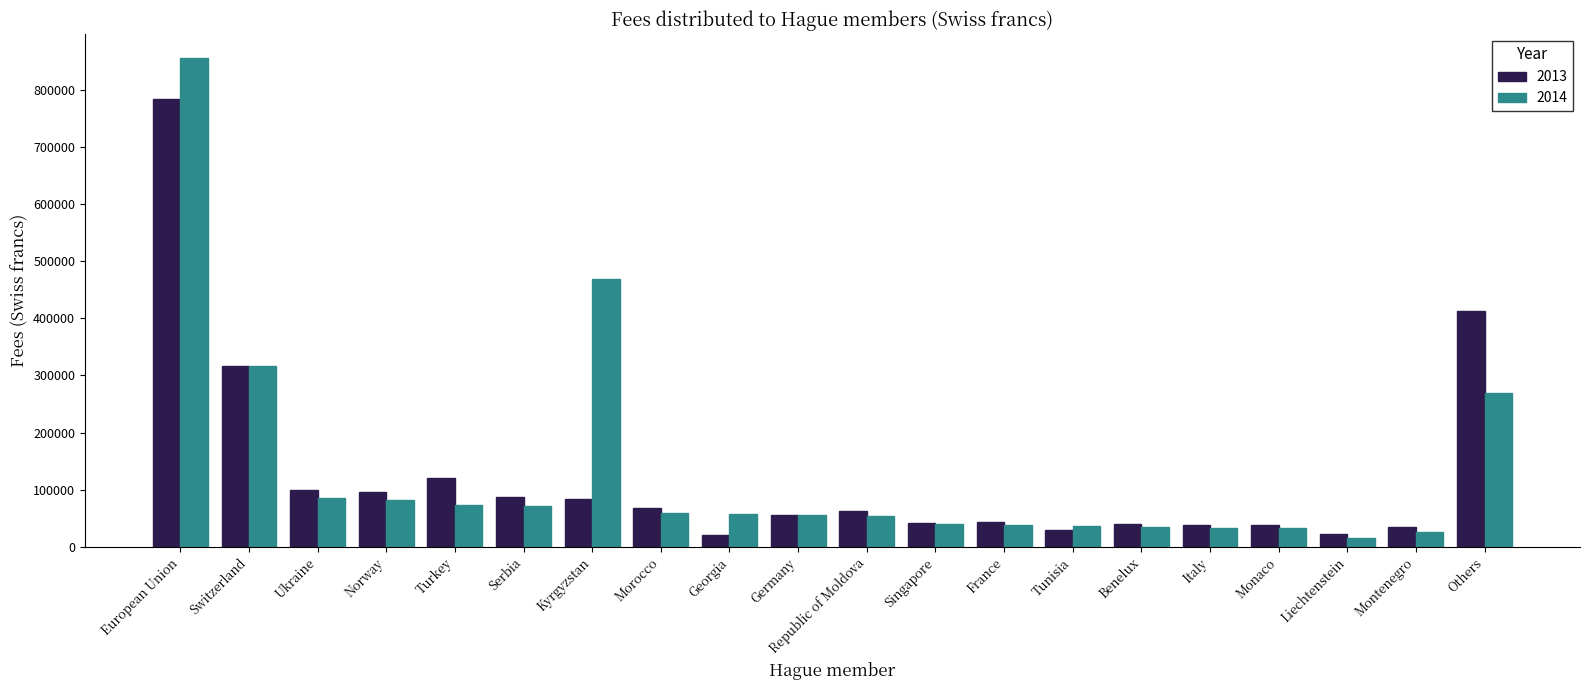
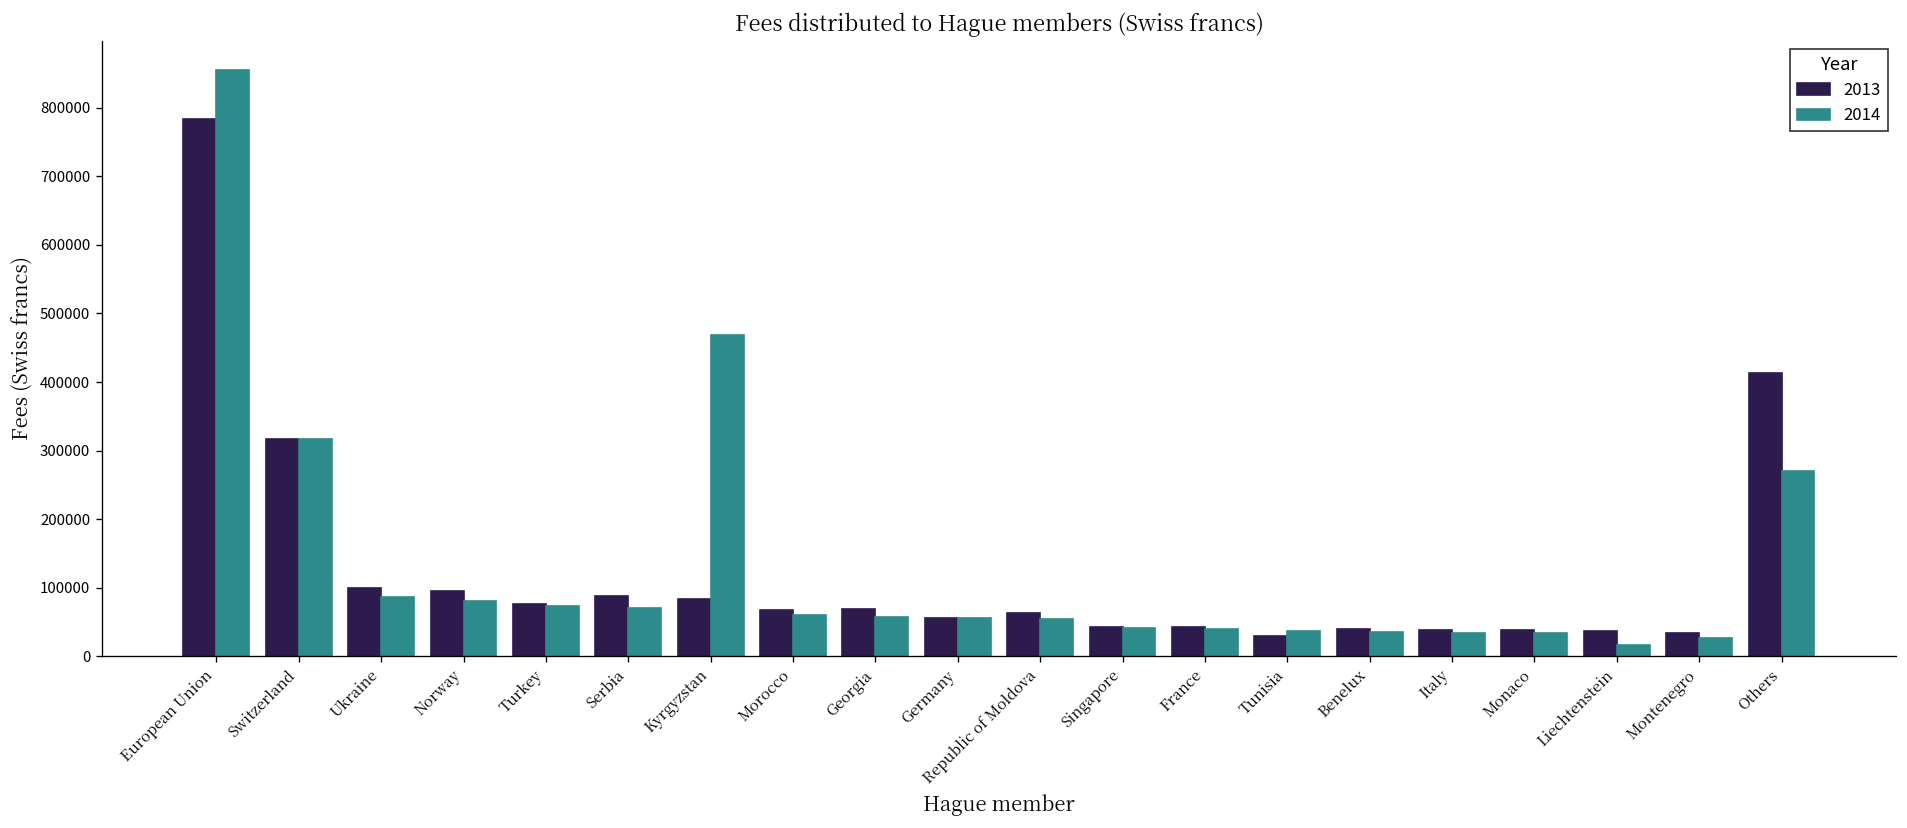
2013, Turkey: 120000 -> 80000
2013, Georgia: 20000 -> 70000
2013, Liechtenstein: 20000 -> 40000
